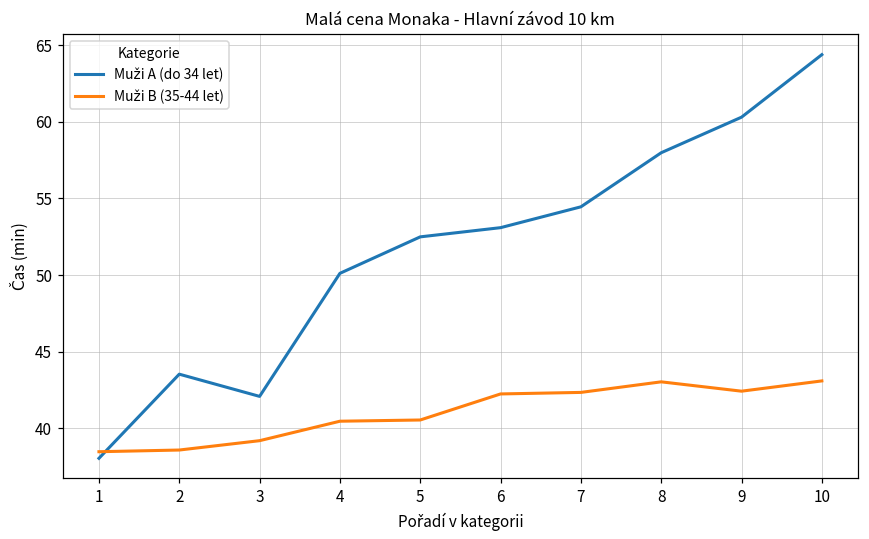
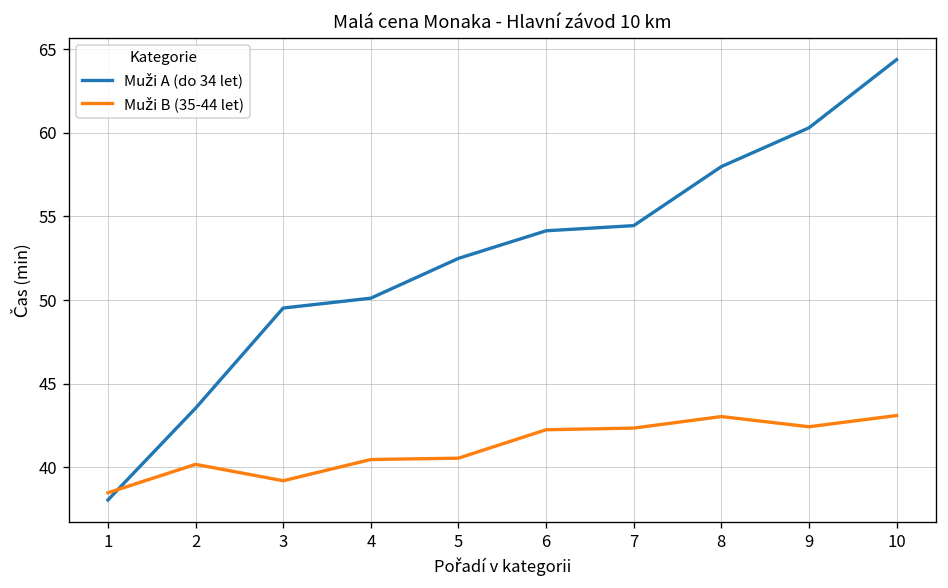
Muži B (35-44 let), 2: 38.6 -> 40.2
Muži A (do 34 let), 3: 42.1 -> 49.5
Muži A (do 34 let), 6: 53.1 -> 54.1
